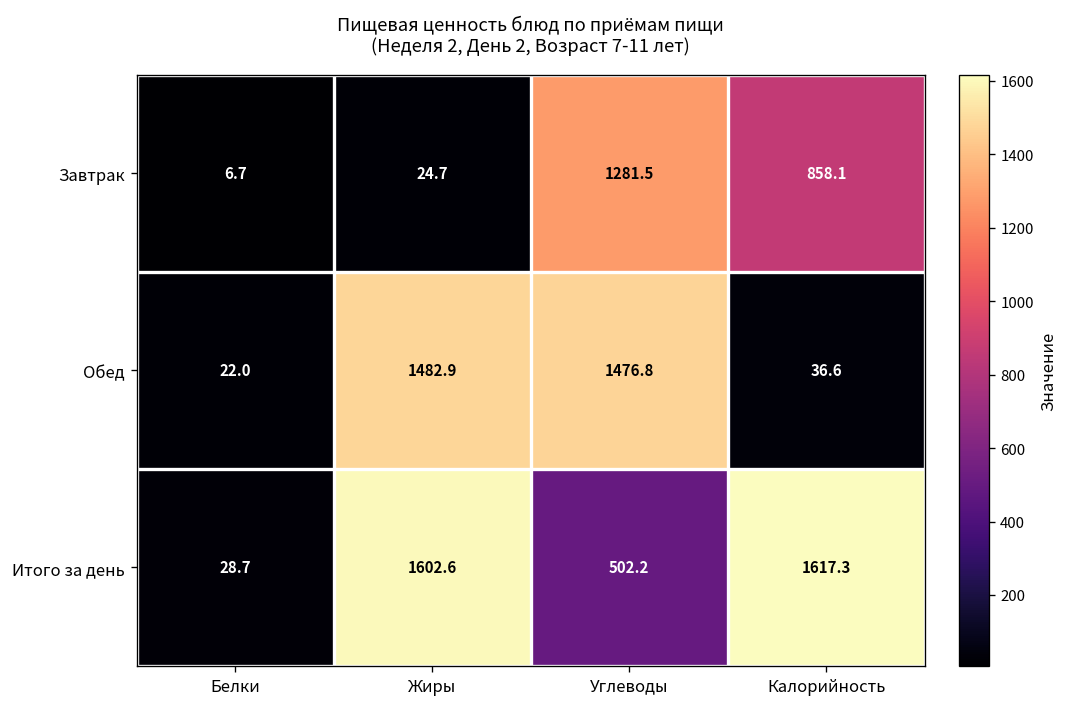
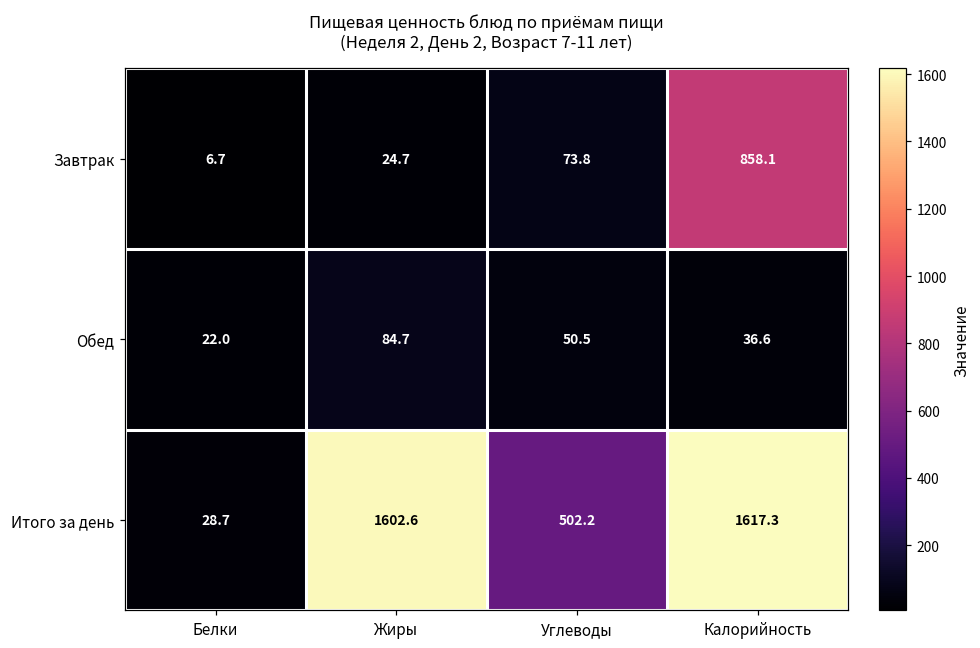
Завтрак, Углеводы: 1281.5 -> 73.8
Обед, Жиры: 1482.9 -> 84.7
Обед, Углеводы: 1476.8 -> 50.5
